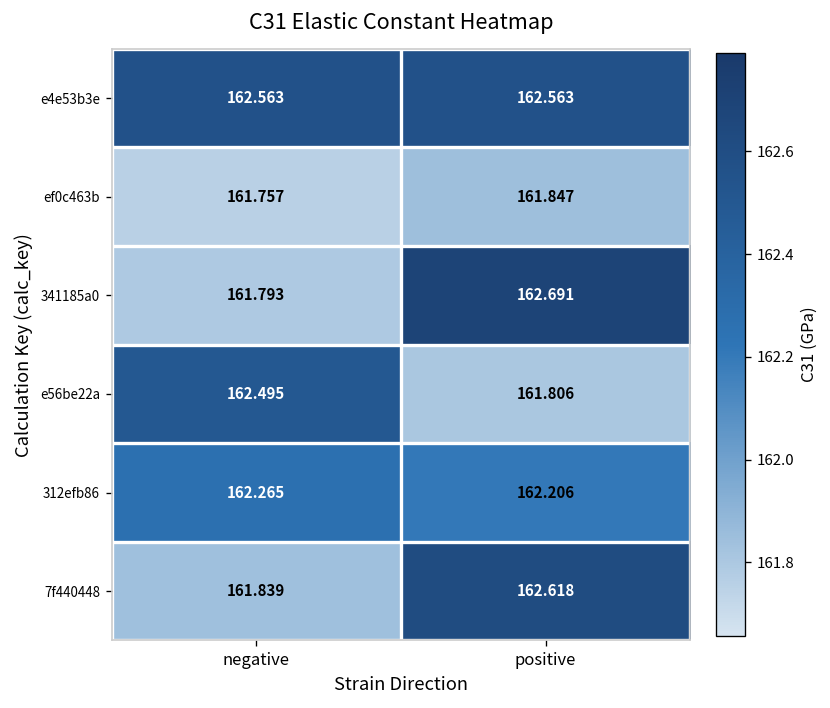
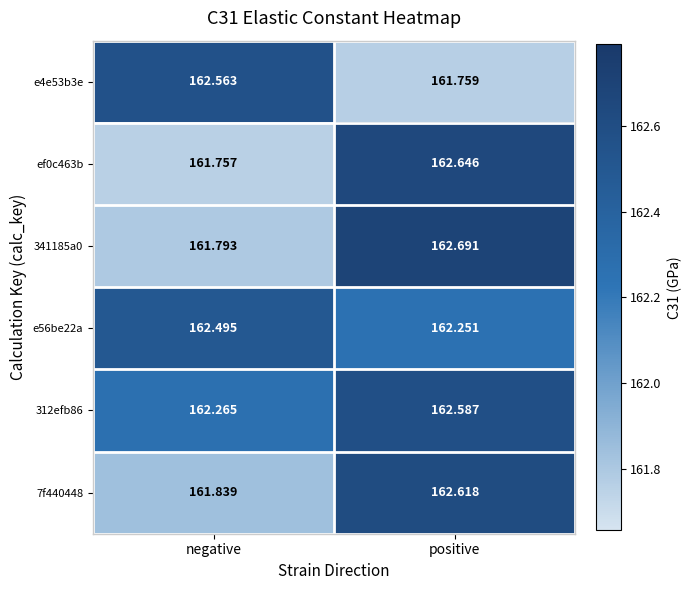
e4e53b3e, positive: 162.563 -> 161.759
ef0c463b, positive: 161.847 -> 162.646
e56be22a, positive: 161.806 -> 162.251
312efb86, positive: 162.206 -> 162.587
